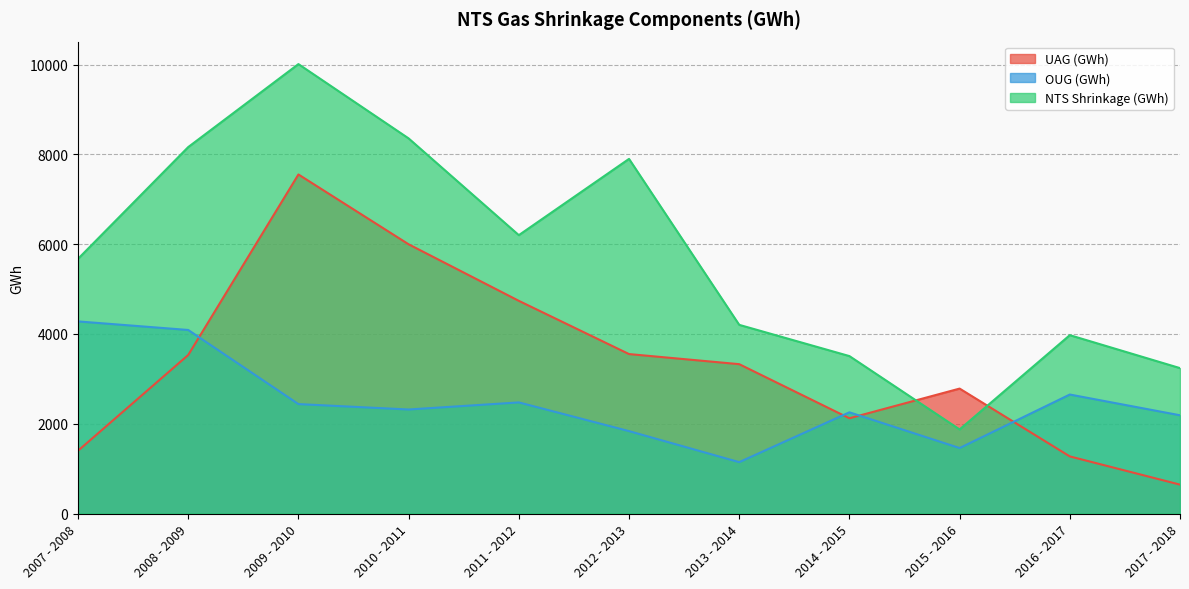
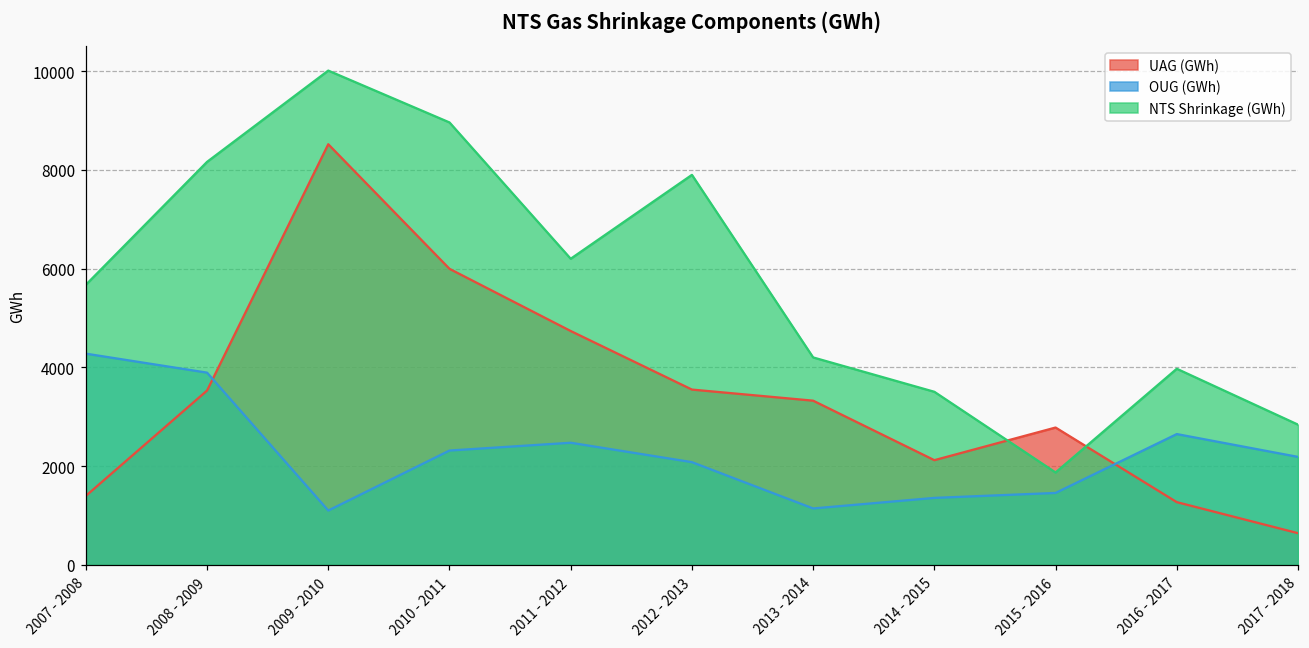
OUG (GWh), 2008 - 2009: 4100 -> 3900
UAG (GWh), 2009 - 2010: 7600 -> 8500
OUG (GWh), 2009 - 2010: 2400 -> 1100
NTS Shrinkage (GWh), 2010 - 2011: 8400 -> 9000
OUG (GWh), 2012 - 2013: 1800 -> 2100
OUG (GWh), 2014 - 2015: 2300 -> 1400
NTS Shrinkage (GWh), 2017 - 2018: 3200 -> 2800
